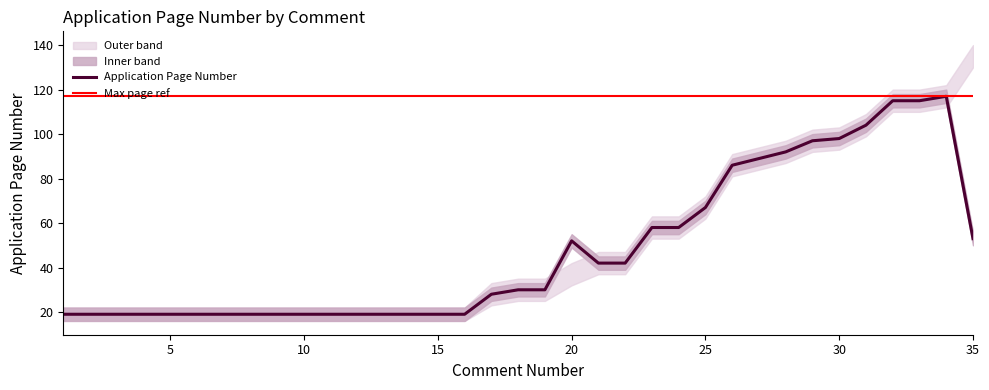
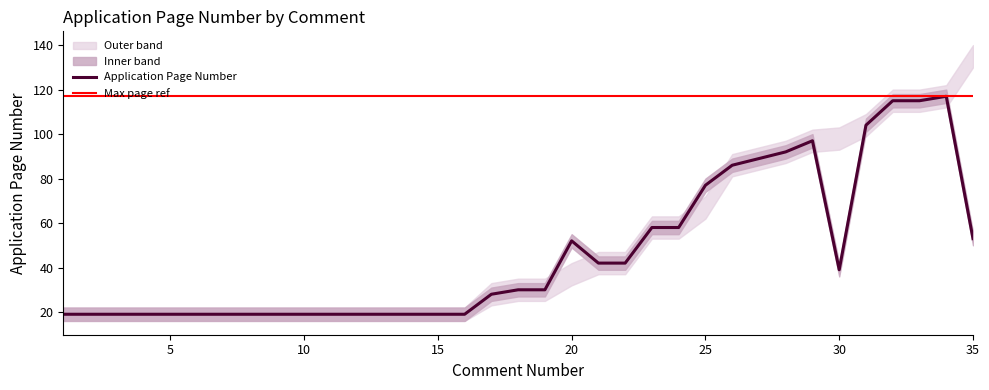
Application Page Number, 25: 67 -> 77
Application Page Number, 30: 98 -> 39
